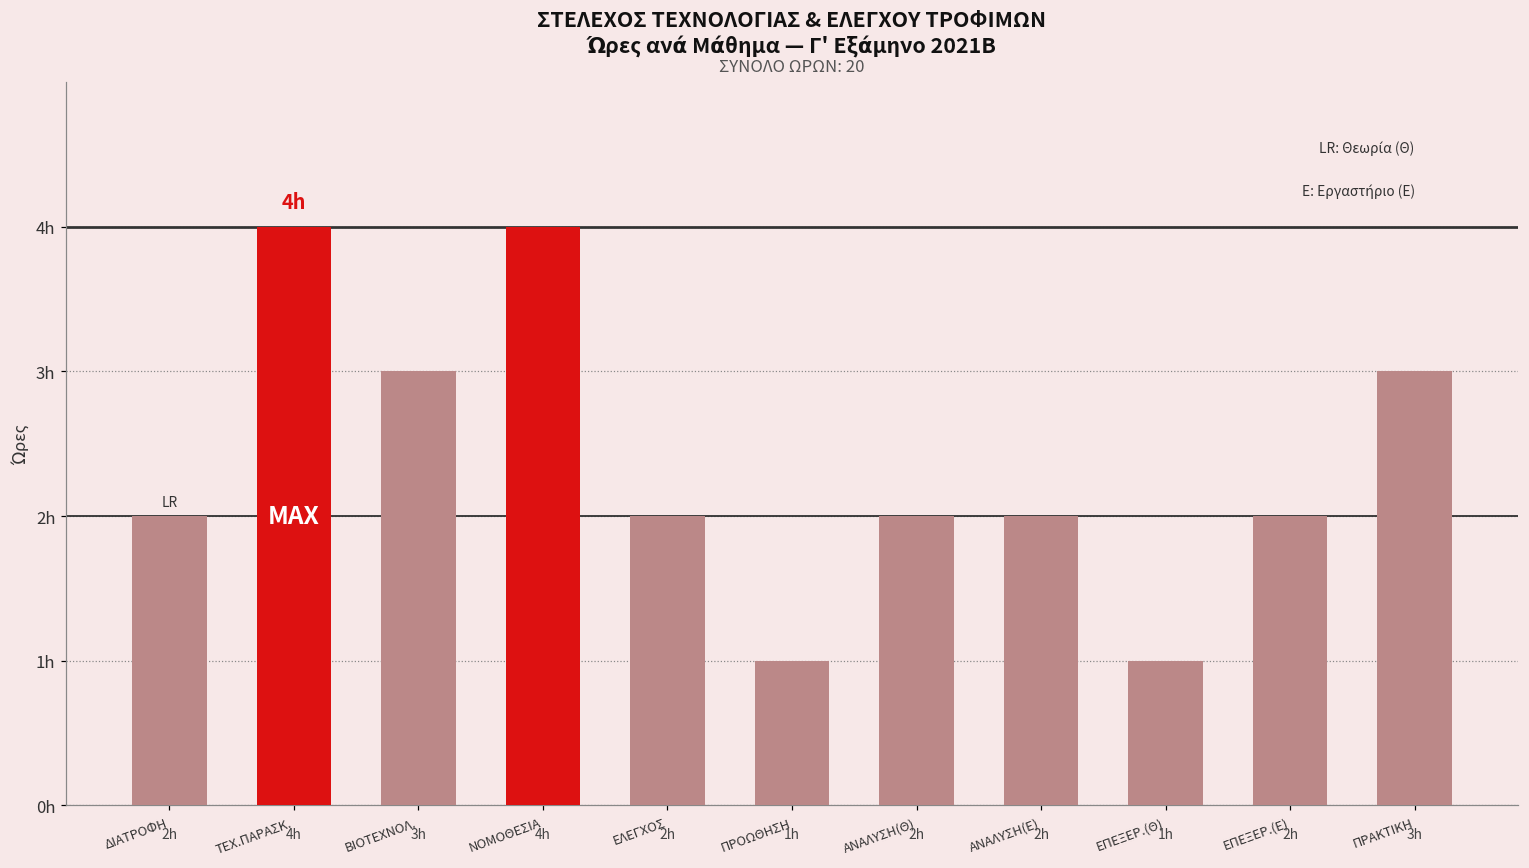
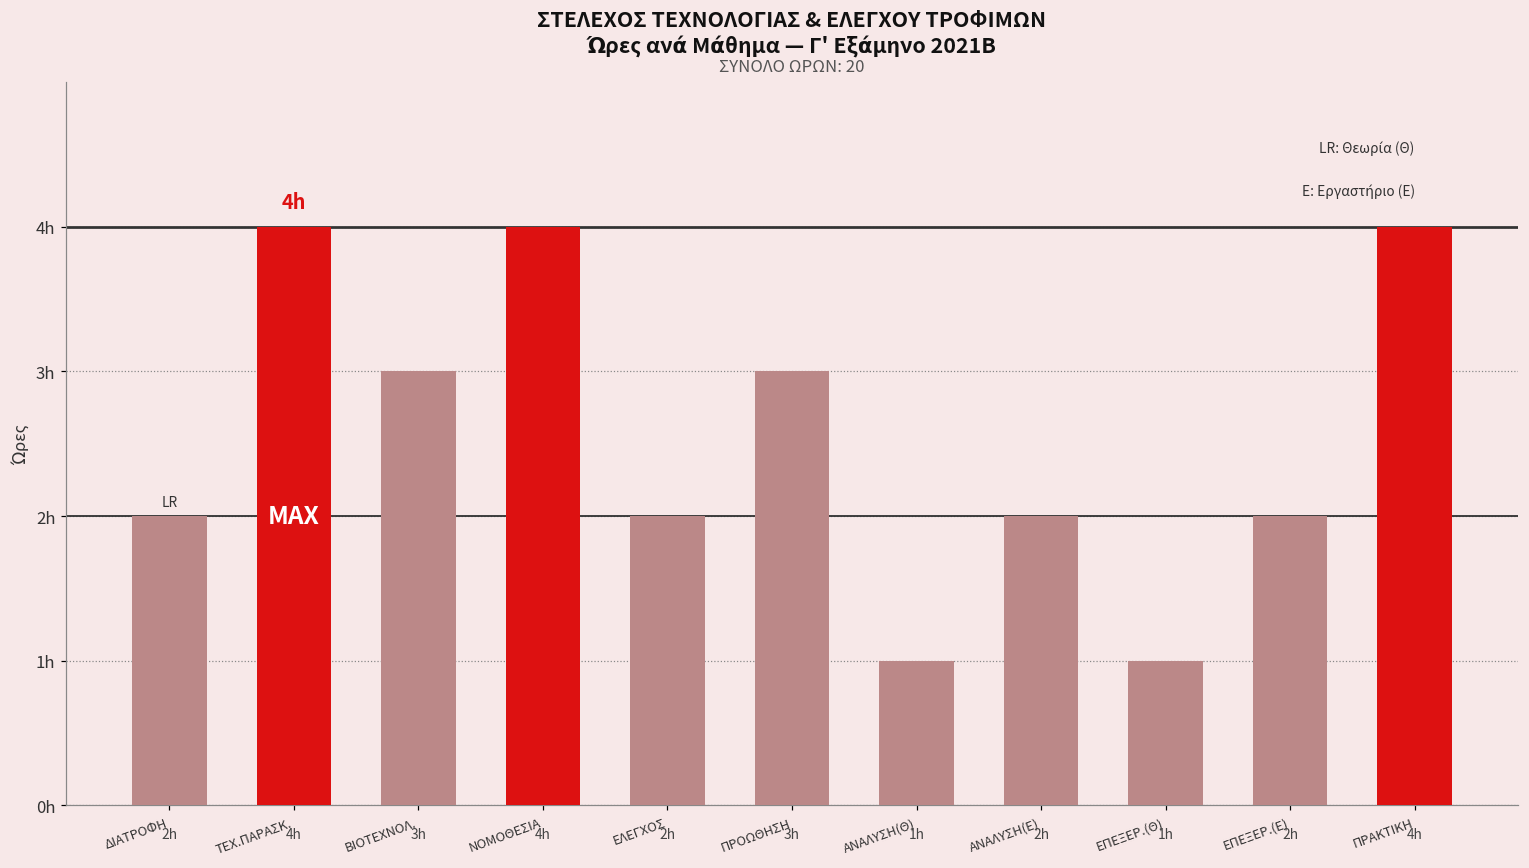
ΠΡΟΩΘΗΣΗ: 1h -> 3h
ΑΝΑΛΥΣΗ(Θ): 2h -> 1h
ΠΡΑΚΤΙΚΗ: 3h -> 4h
